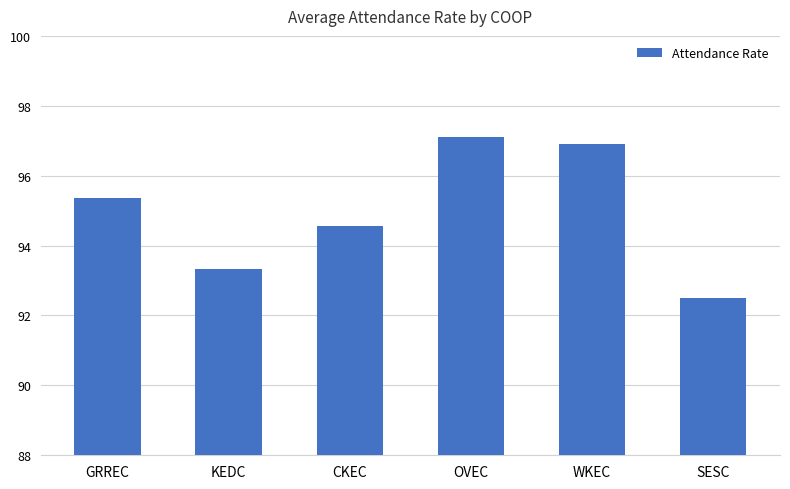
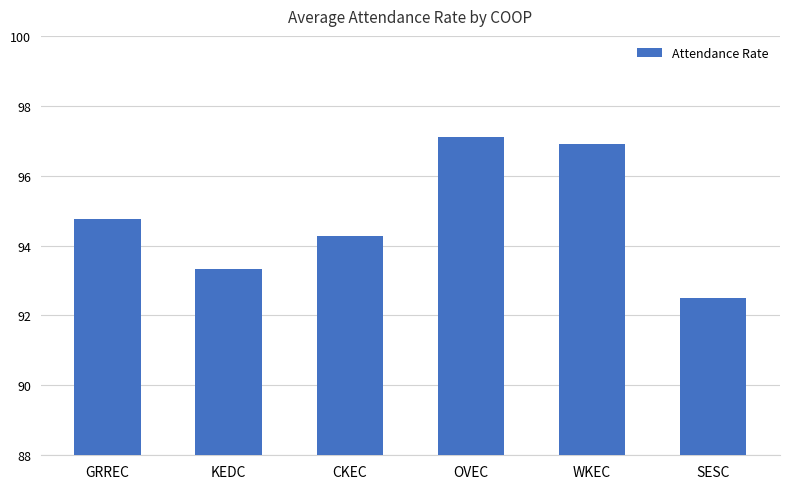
GRREC: 95.4 -> 94.8
CKEC: 94.6 -> 94.3
